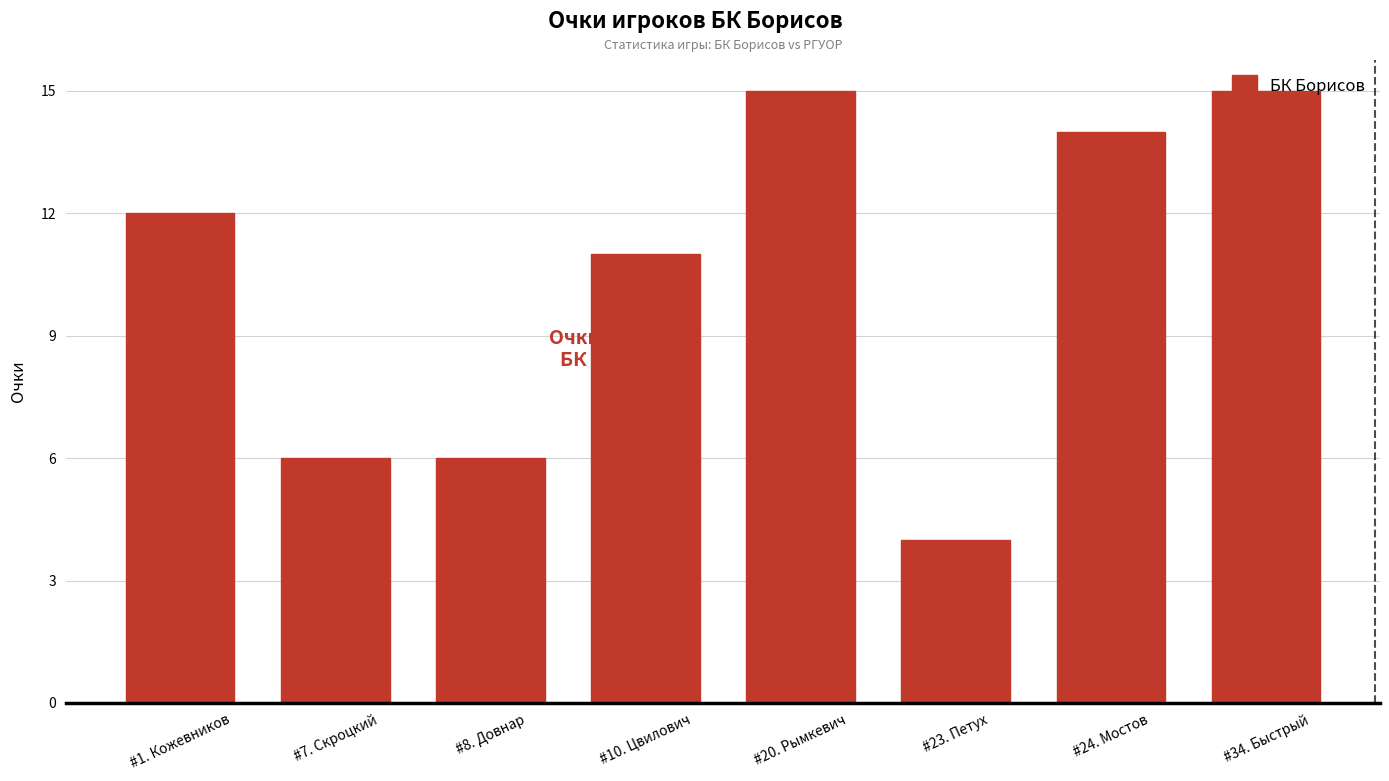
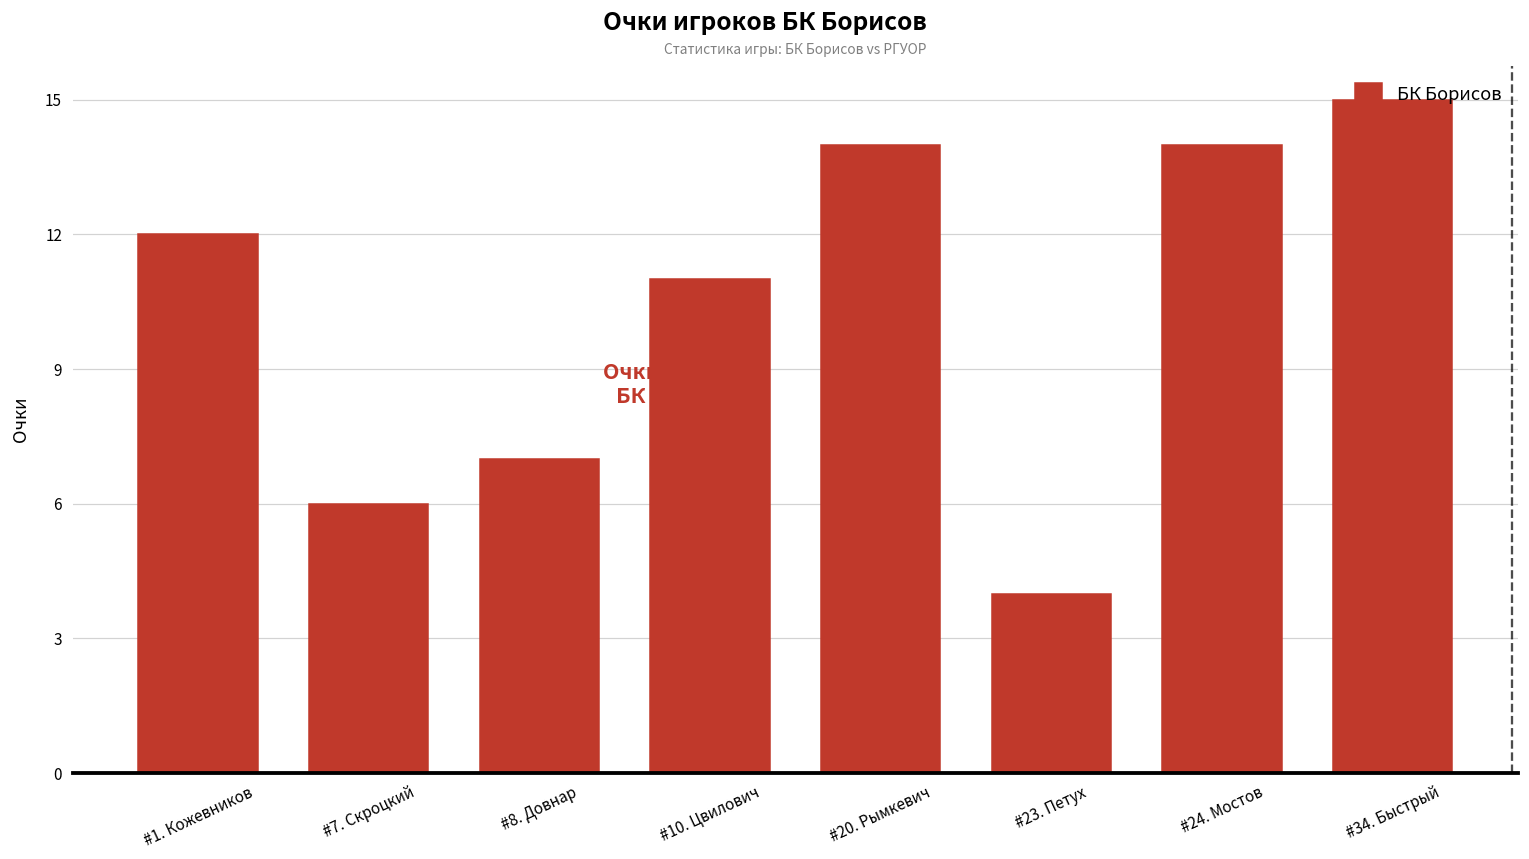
#8. Довнар: 6 -> 7
#20. Рымкевич: 15 -> 14
